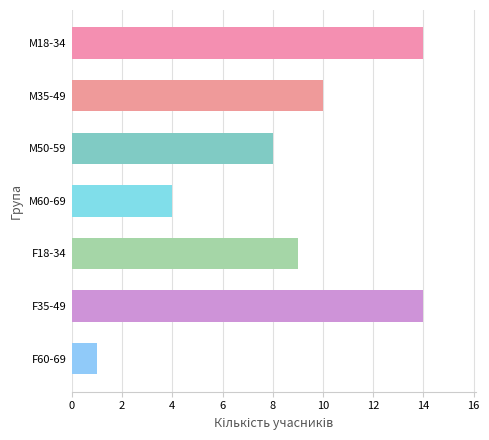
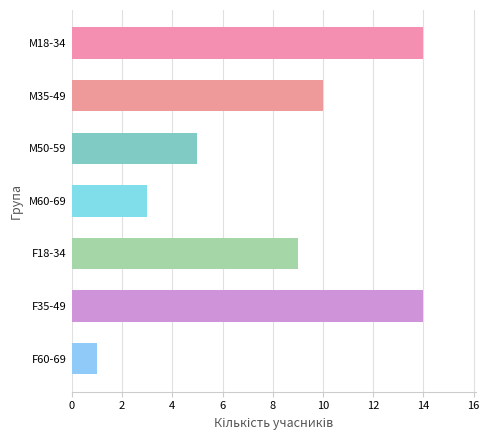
M50-59: 8 -> 5
M60-69: 4 -> 3
